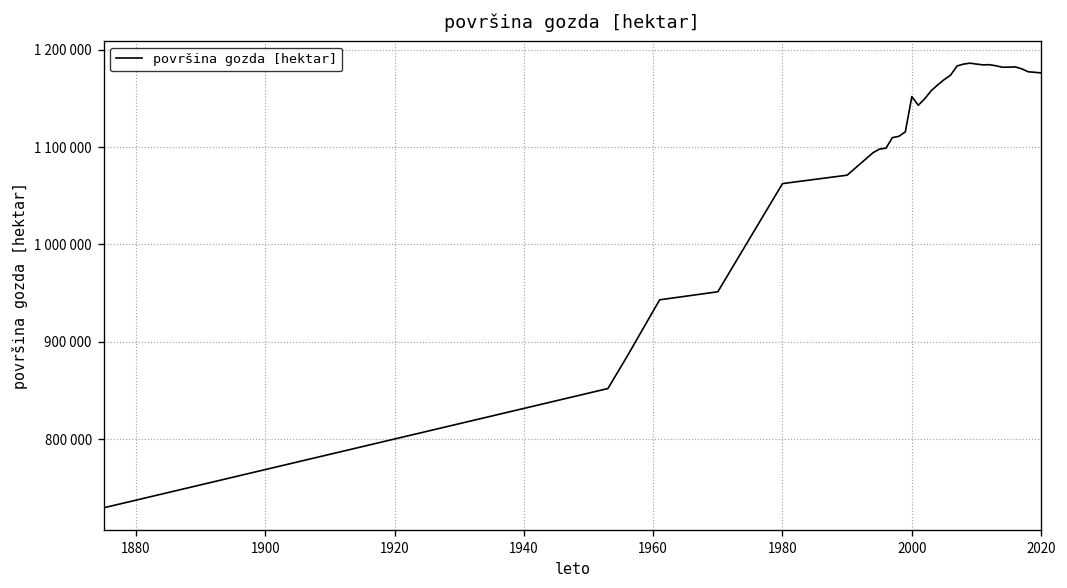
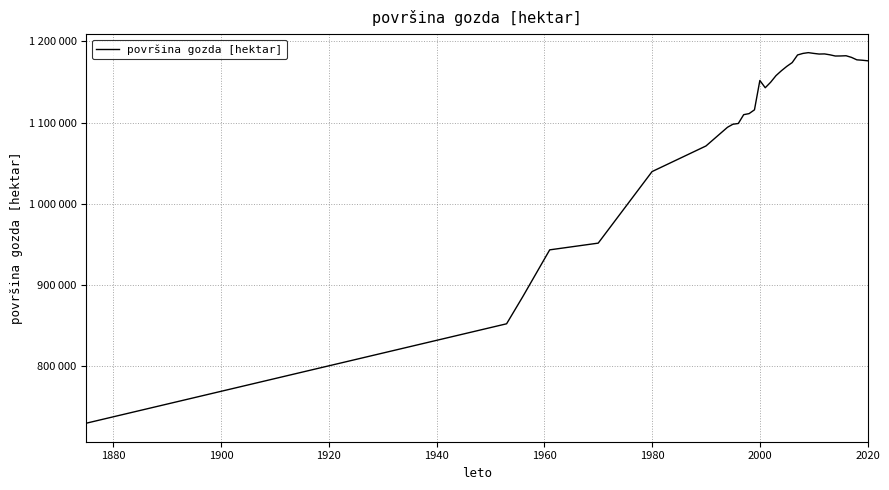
1980: 1060000 -> 1040000
